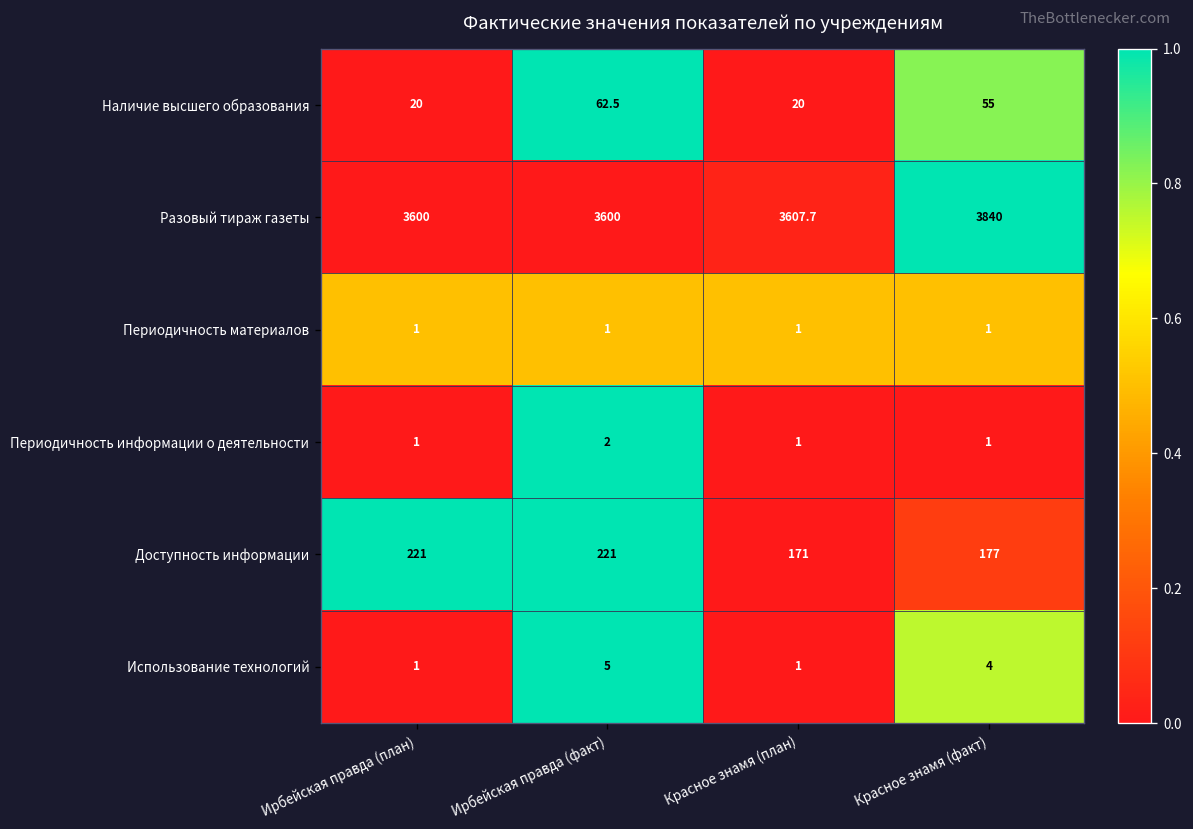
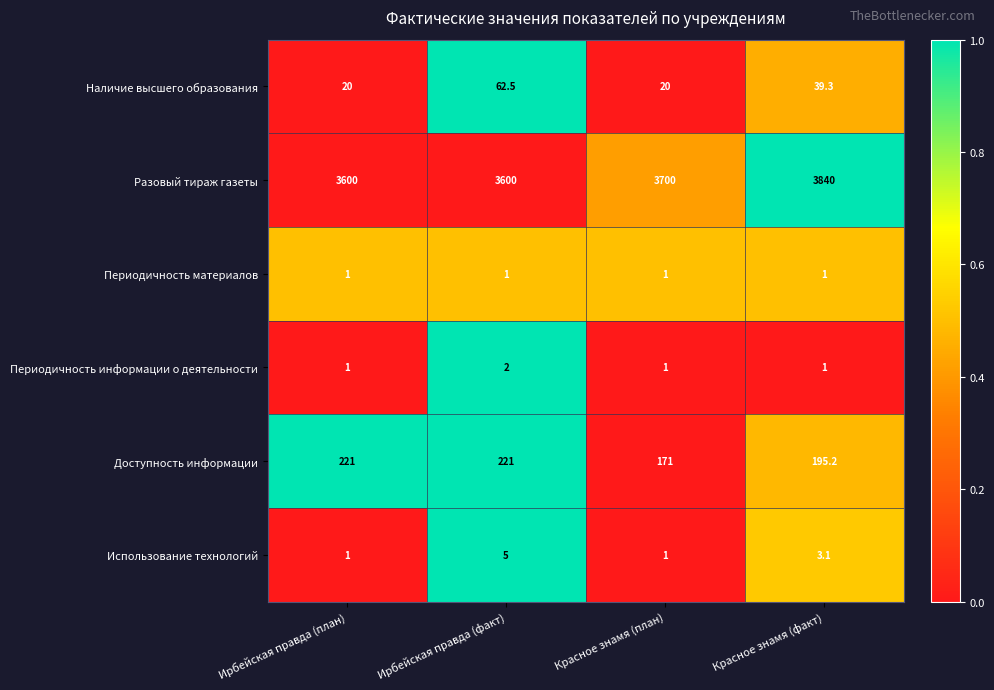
Наличие высшего образования, Красное знамя (факт): 55 -> 39.3
Разовый тираж газеты, Красное знамя (план): 3607.7 -> 3700
Доступность информации, Красное знамя (факт): 177 -> 195.2
Использование технологий, Красное знамя (факт): 4 -> 3.1
